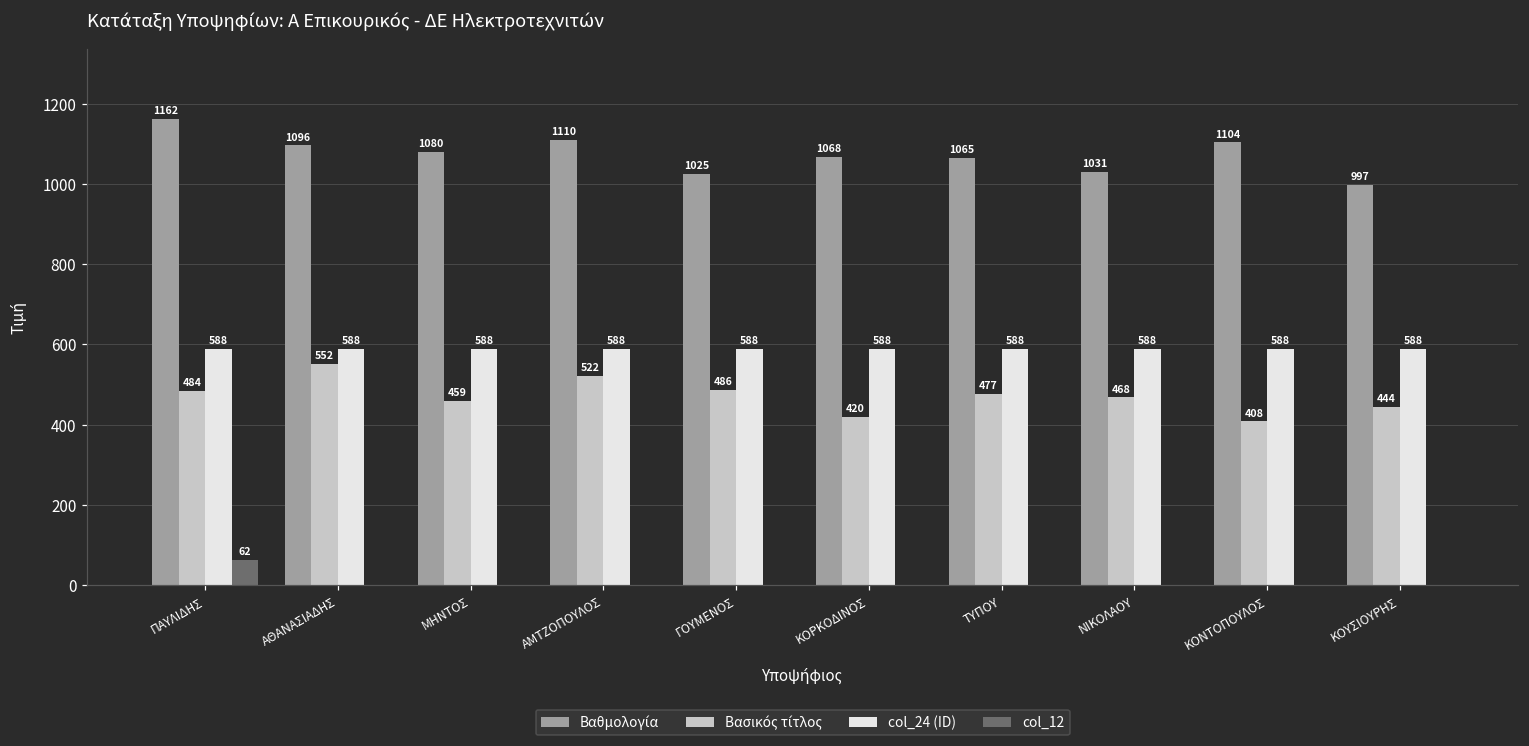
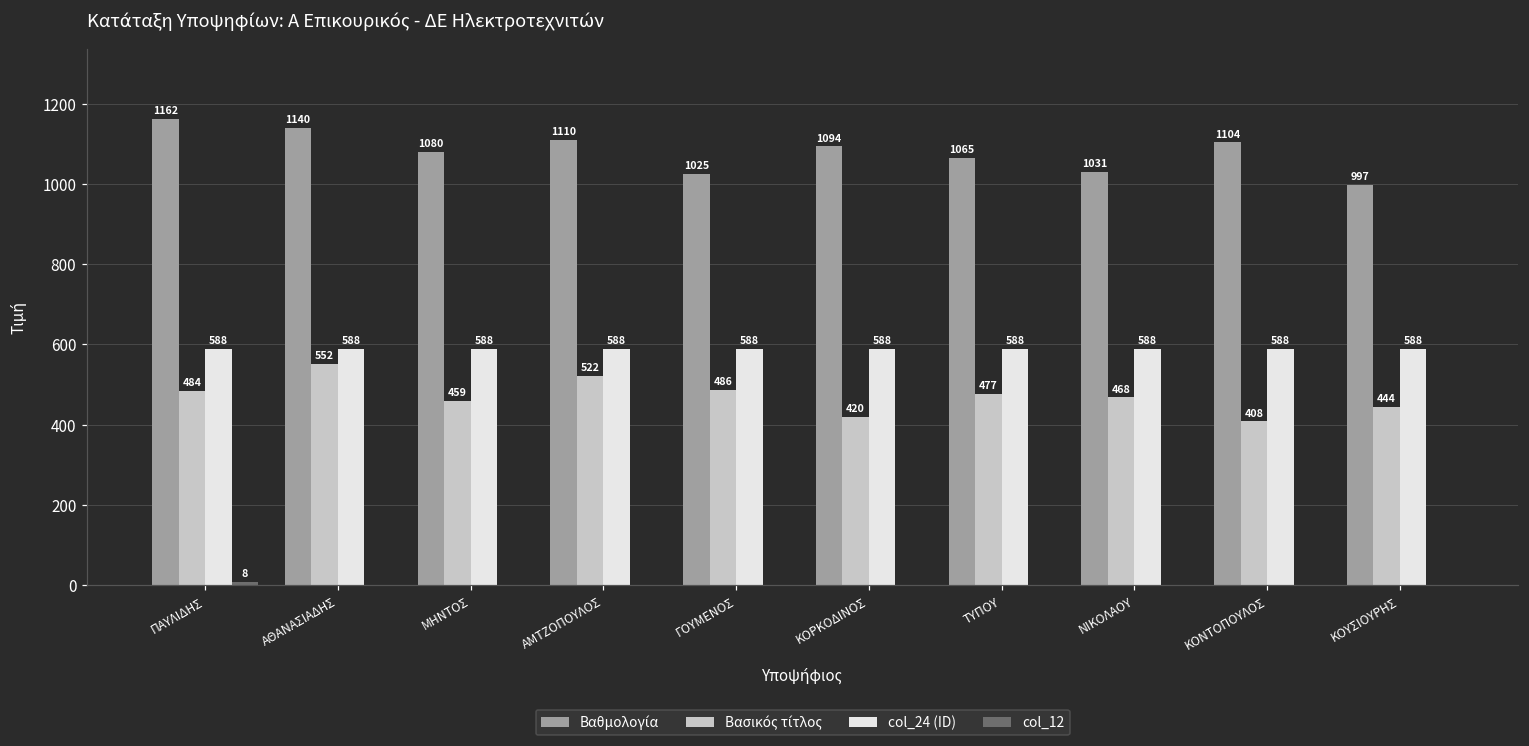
col_12, ΠΑΥΛΙΔΗΣ: 62 -> 8
Βαθμολογία, ΑΘΑΝΑΣΙΑΔΗΣ: 1096 -> 1140
Βαθμολογία, ΚΟΡΚΟΔΙΝΟΣ: 1068 -> 1094
